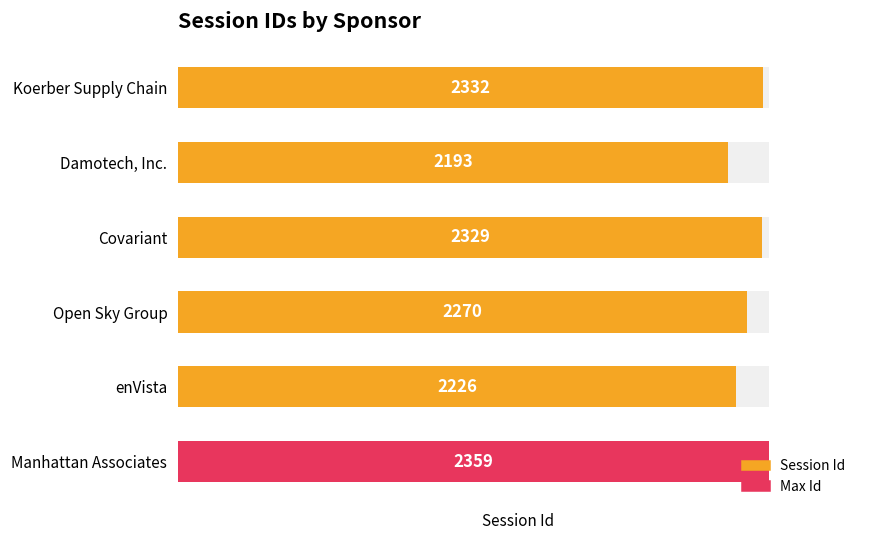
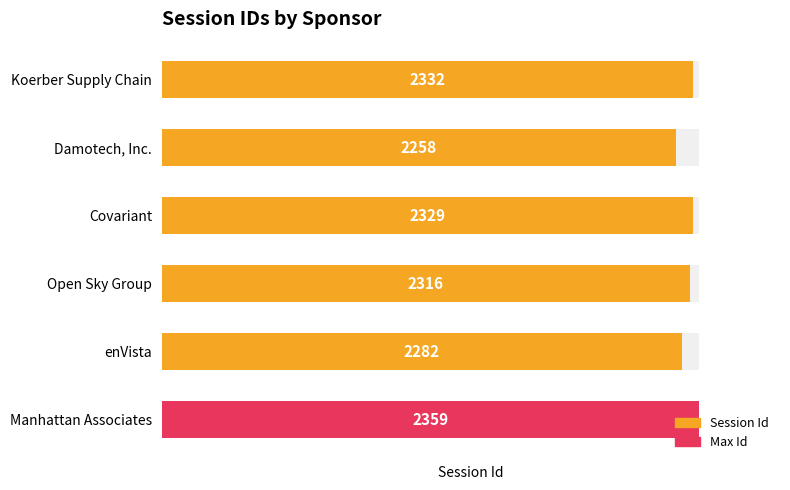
Session Id, Damotech, Inc.: 2193 -> 2258
Session Id, Open Sky Group: 2270 -> 2316
Session Id, enVista: 2226 -> 2282
